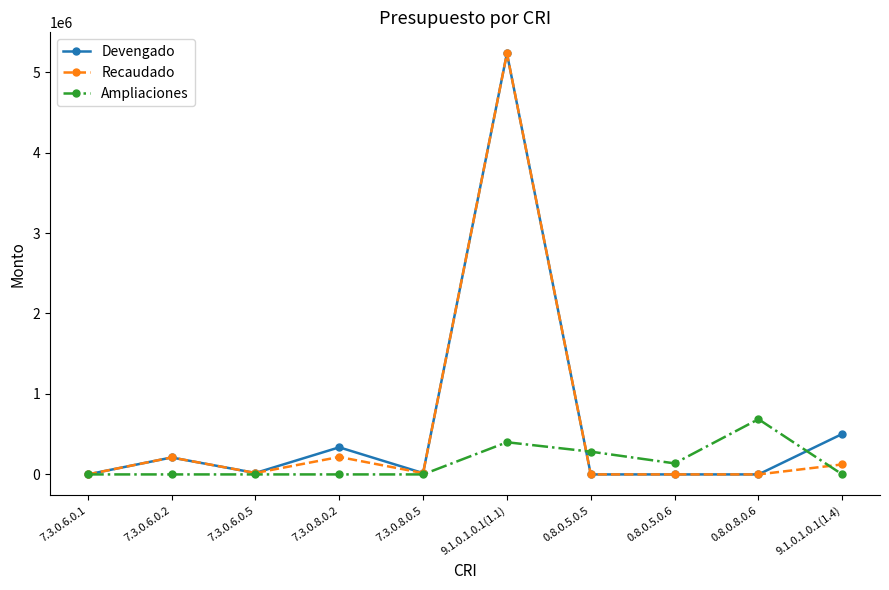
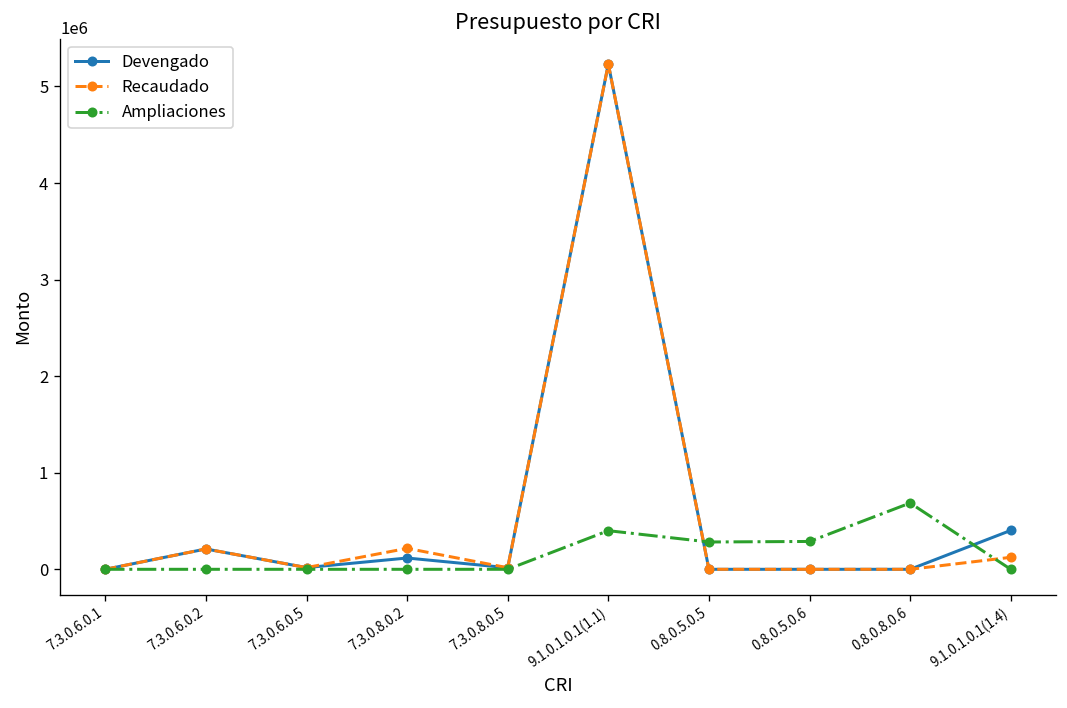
Devengado, 7.3.0.8.0.2: 300000 -> 100000
Ampliaciones, 0.8.0.5.0.6: 100000 -> 300000
Devengado, 9.1.0.1.0.1(1.4): 500000 -> 400000
